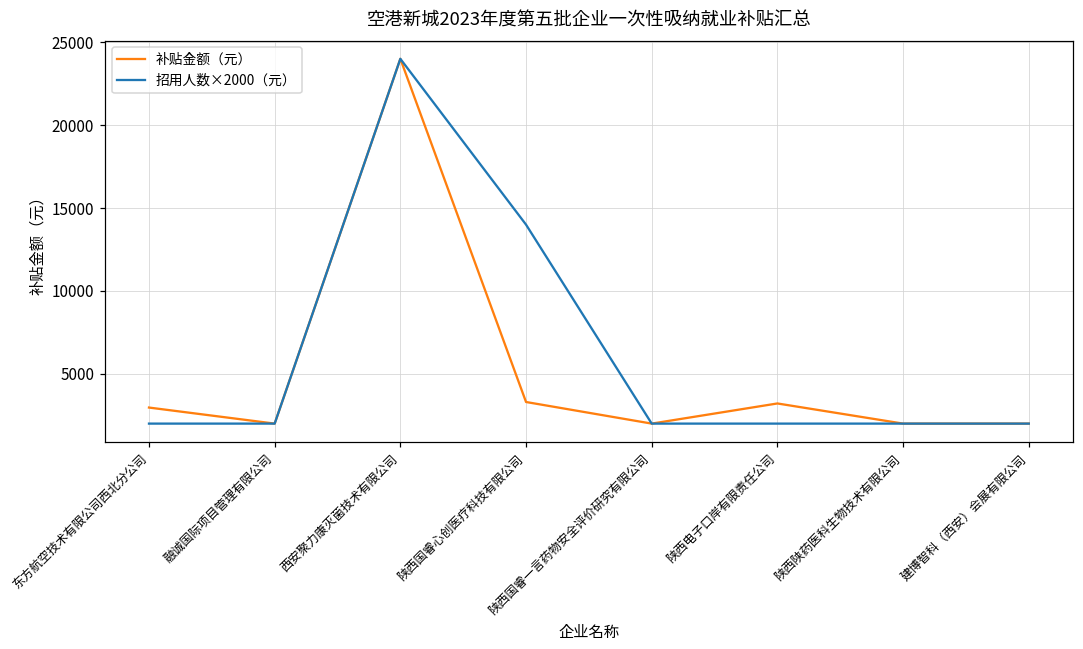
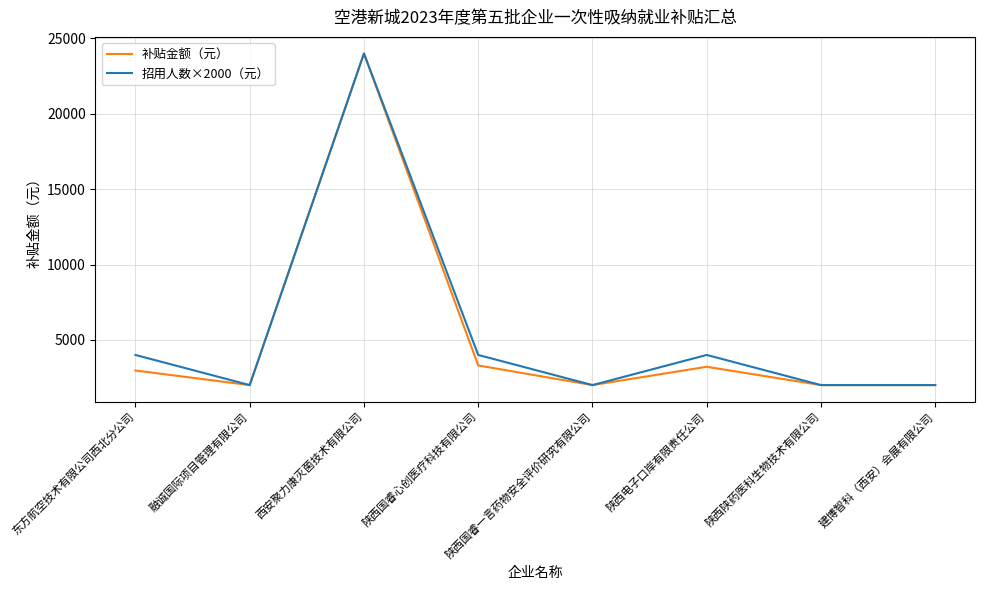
招用人数×2000（元）, 东方航空技术有限公司西北分公司: 2000 -> 4000
招用人数×2000（元）, 陕西国睿心创医疗科技有限公司: 14000 -> 4000
招用人数×2000（元）, 陕西电子口岸有限责任公司: 2000 -> 4000
